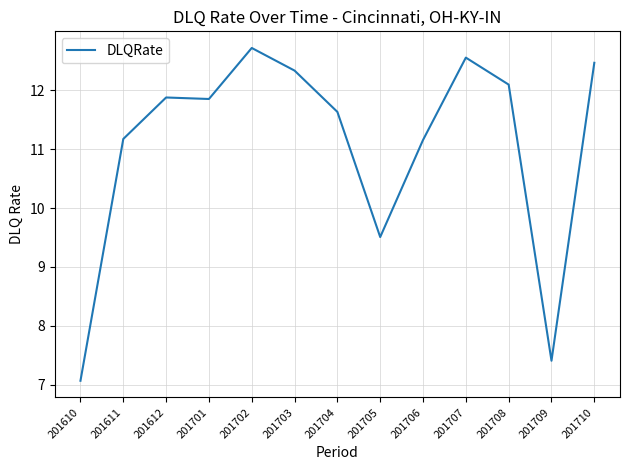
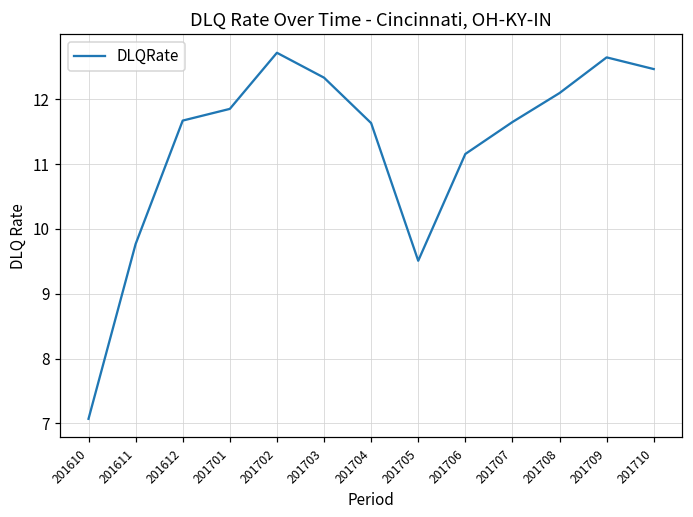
201611: 11.2 -> 9.8
201612: 11.9 -> 11.7
201707: 12.6 -> 11.6
201709: 7.4 -> 12.6
